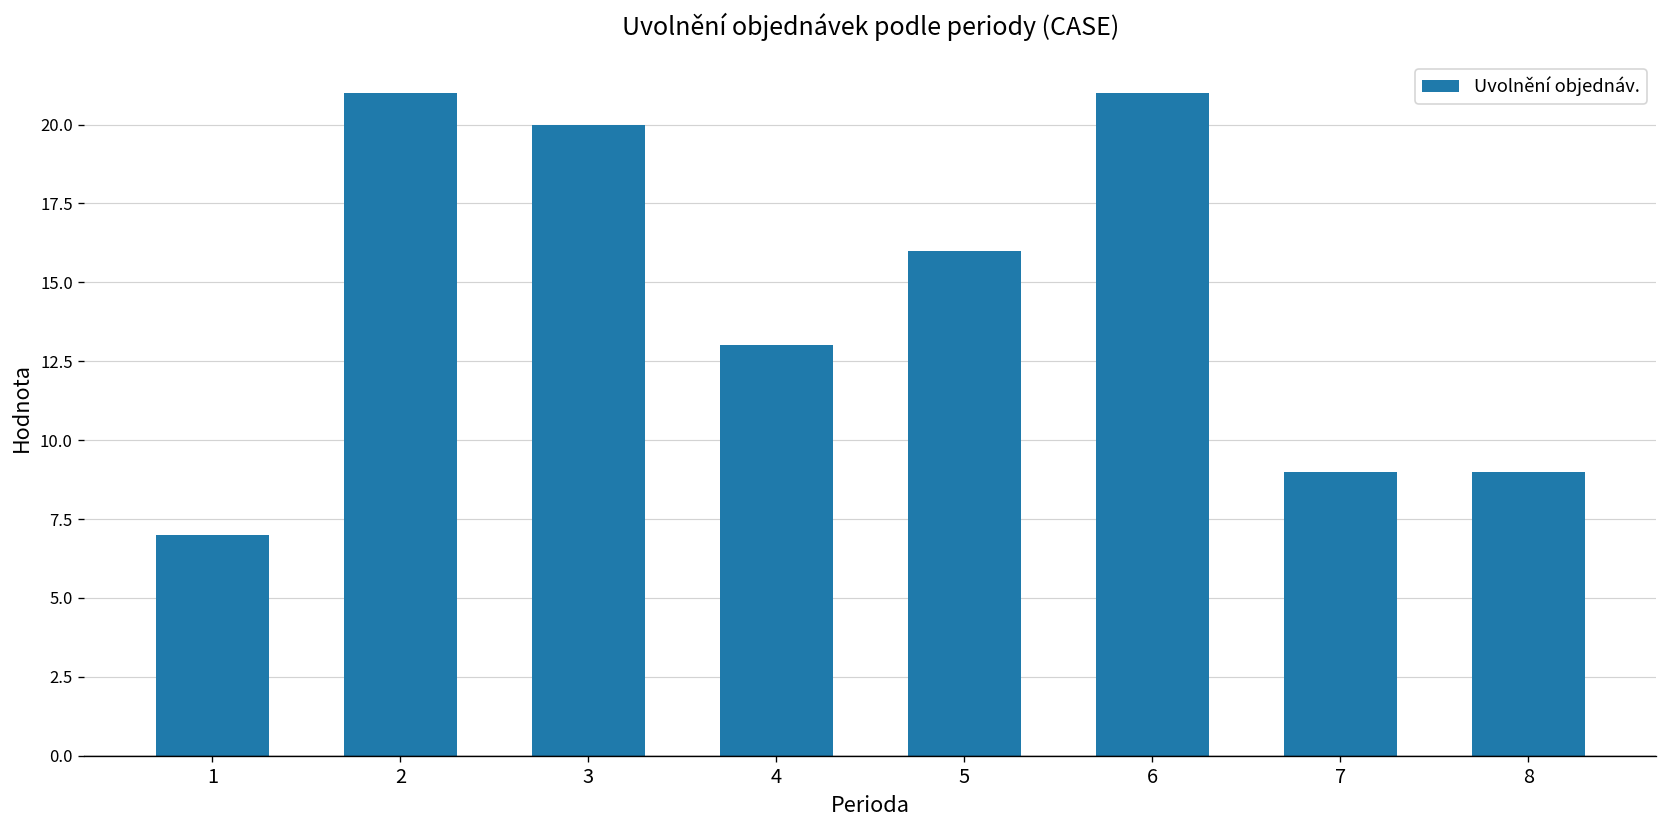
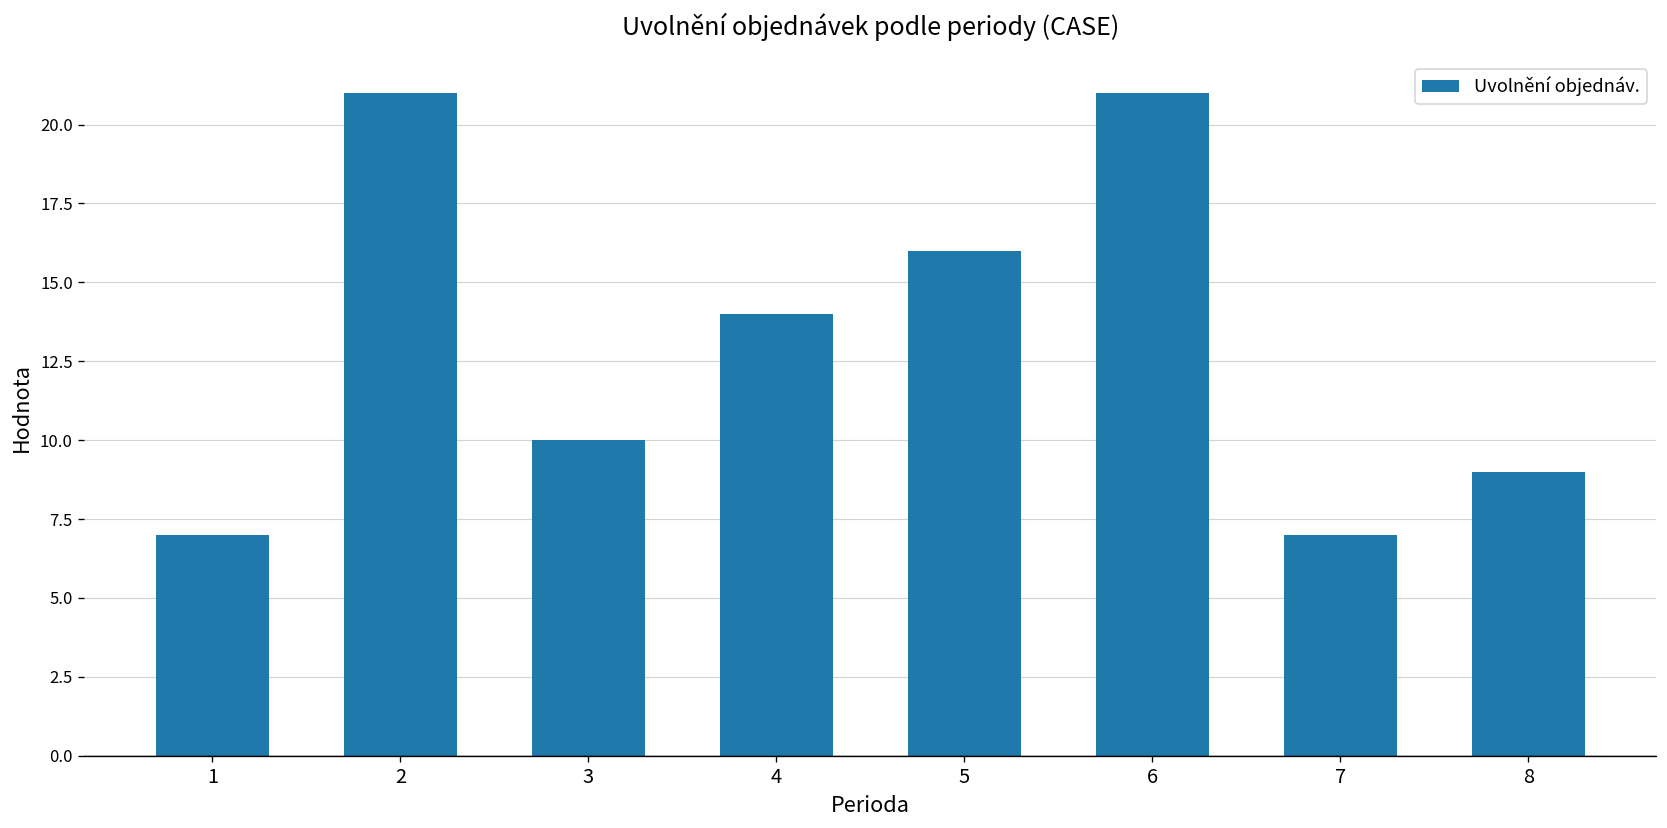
3: 20 -> 10
4: 13 -> 14
7: 9 -> 7
